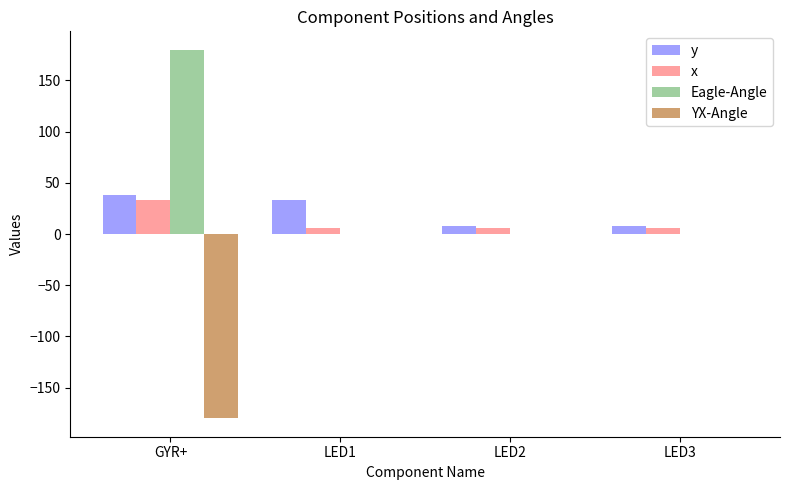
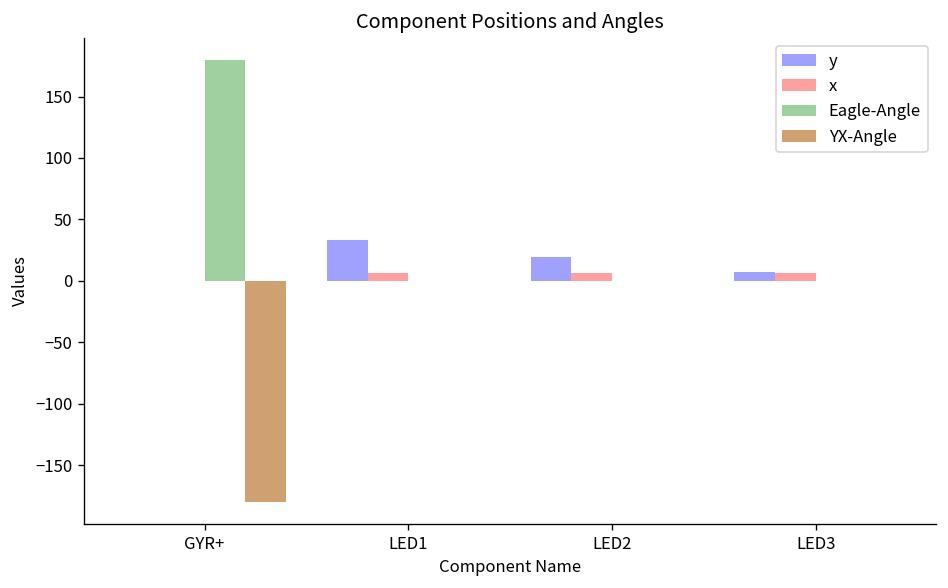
y, GYR+: 38 -> 0
x, GYR+: 33 -> 0
y, LED2: 8 -> 19
